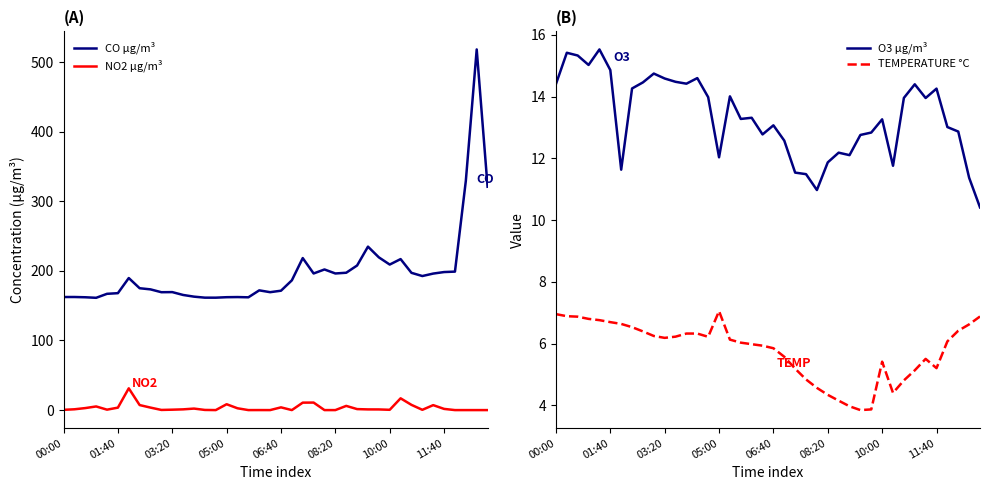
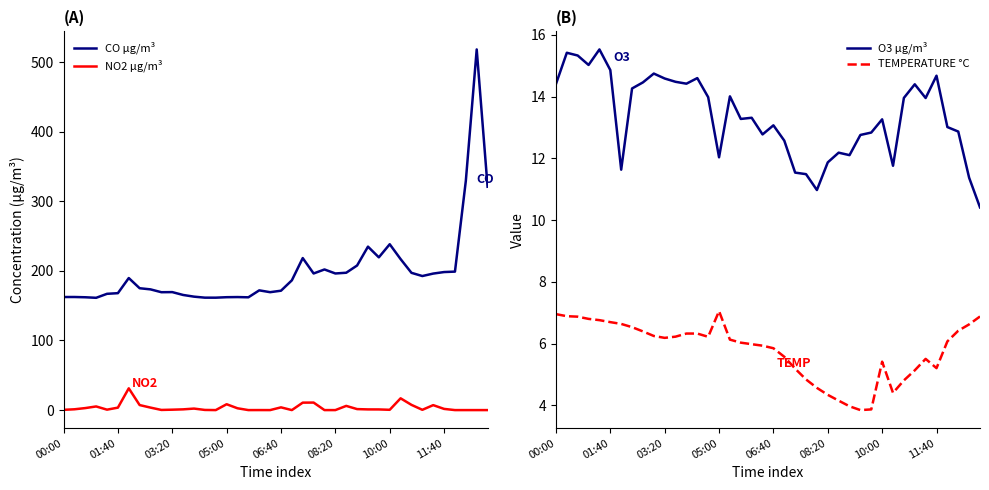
(A), CO µg/m³, 10:00: 210 -> 240
(B), O3 µg/m³, 11:40: 14.3 -> 14.7
